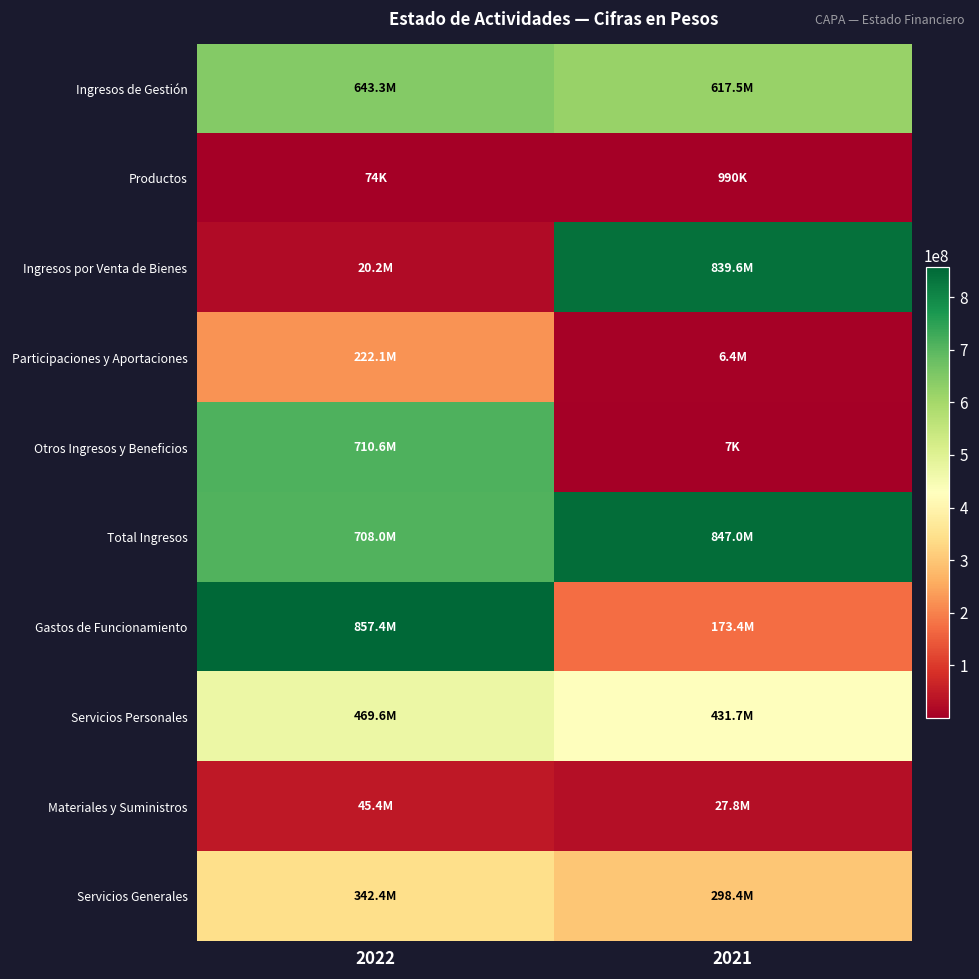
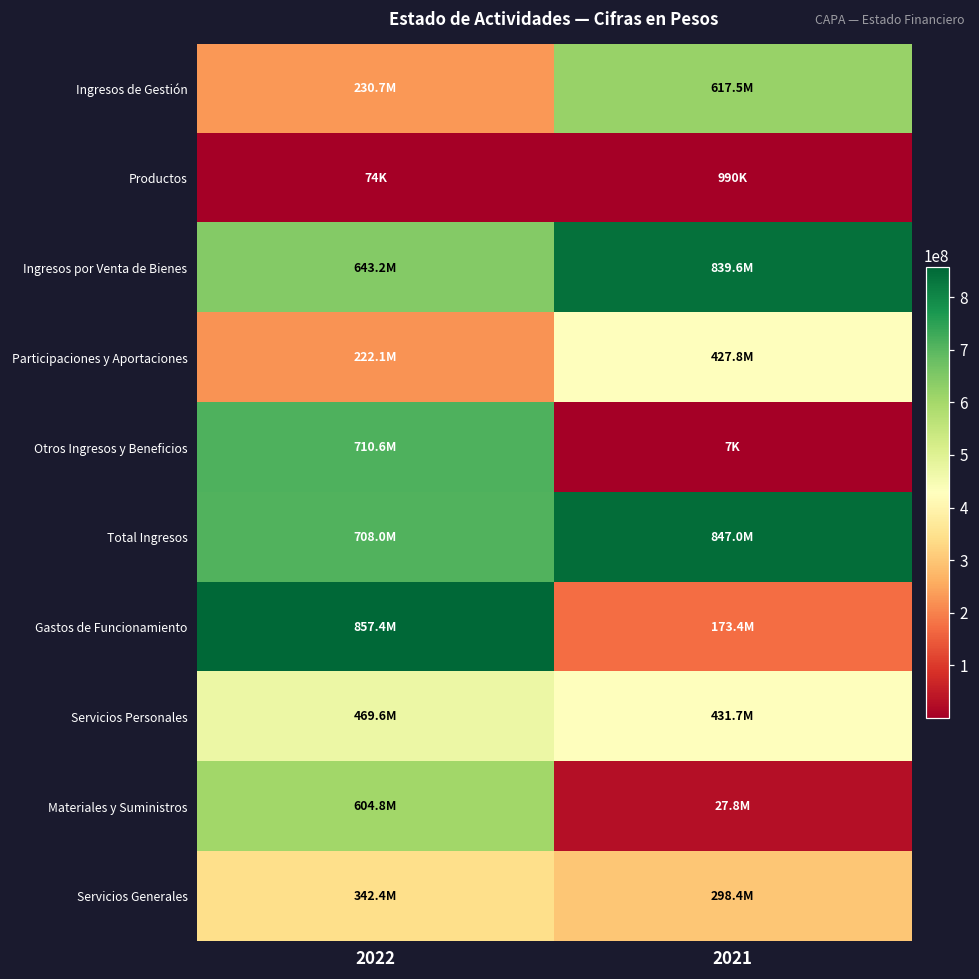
Ingresos de Gestión, 2022: 643.3M -> 230.7M
Ingresos por Venta de Bienes, 2022: 20.2M -> 643.2M
Participaciones y Aportaciones, 2021: 6.4M -> 427.8M
Materiales y Suministros, 2022: 45.4M -> 604.8M
